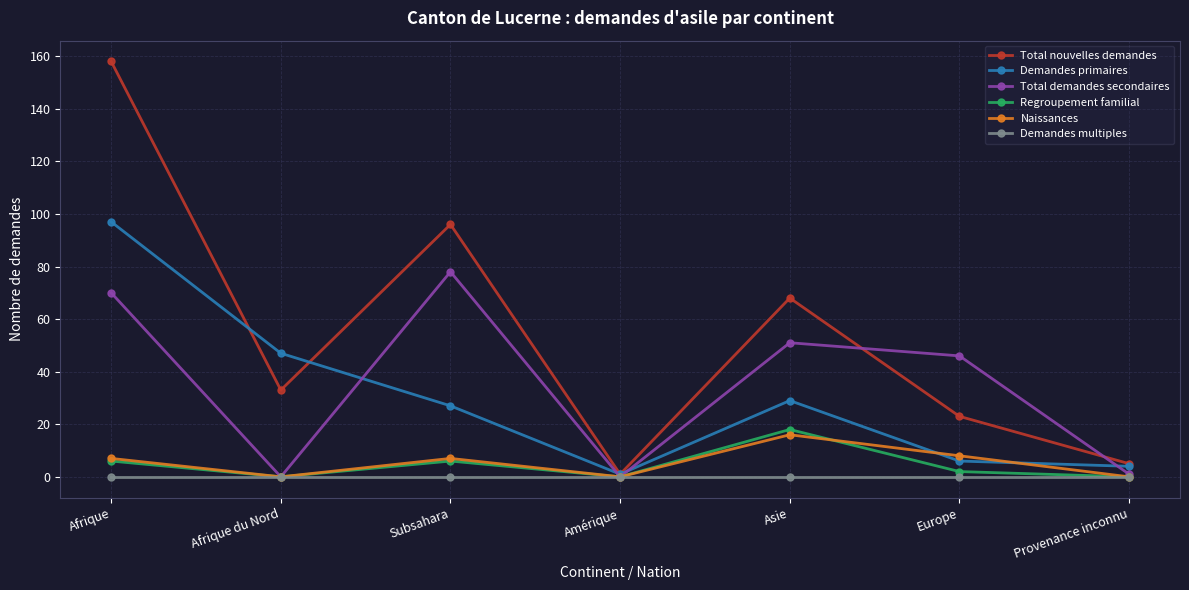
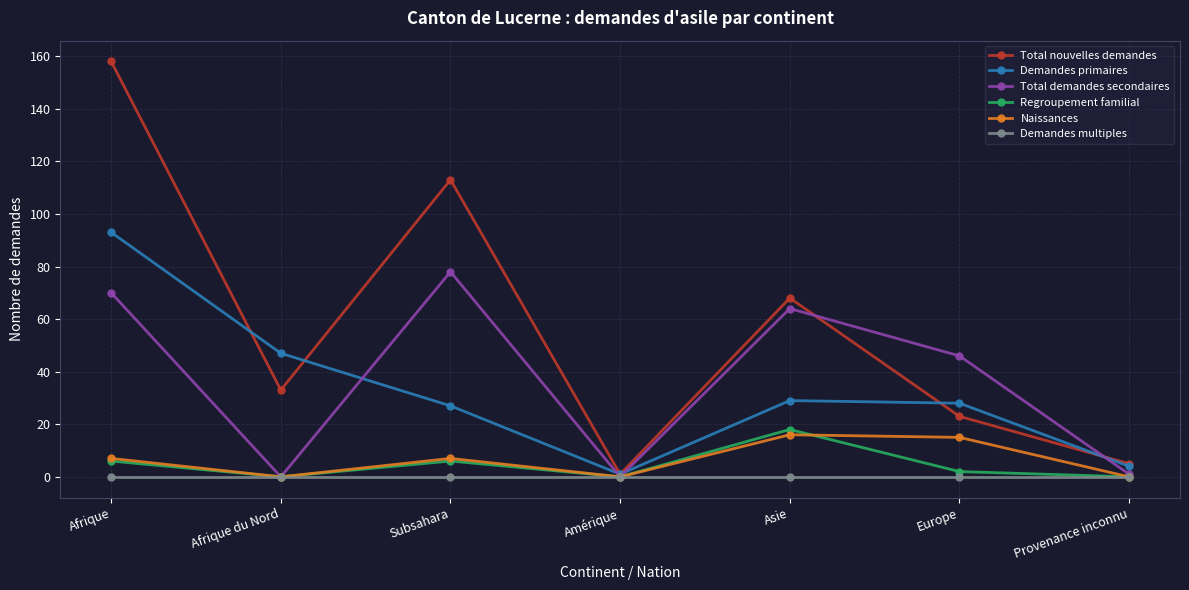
Demandes primaires, Afrique: 97 -> 93
Total nouvelles demandes, Subsahara: 96 -> 113
Total demandes secondaires, Asie: 51 -> 64
Demandes primaires, Europe: 6 -> 28
Naissances, Europe: 8 -> 15
